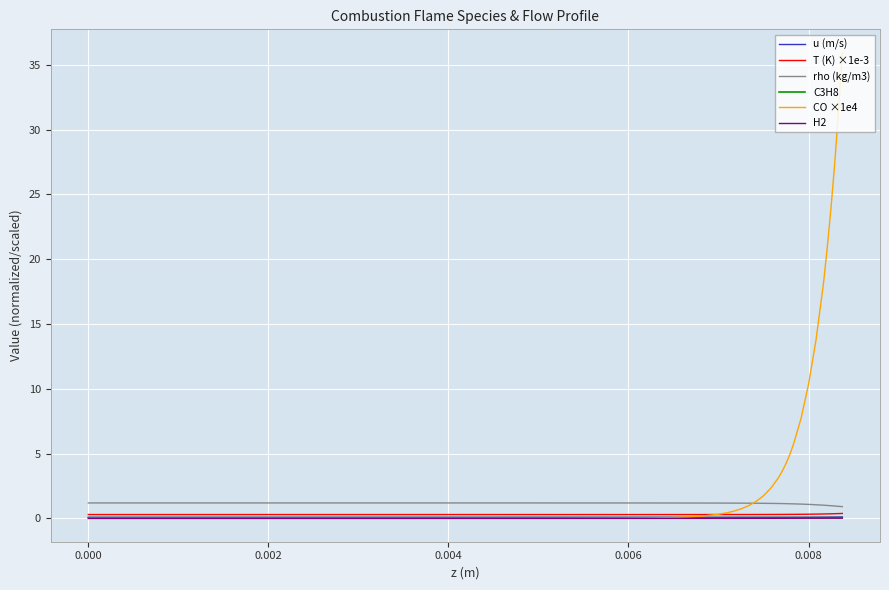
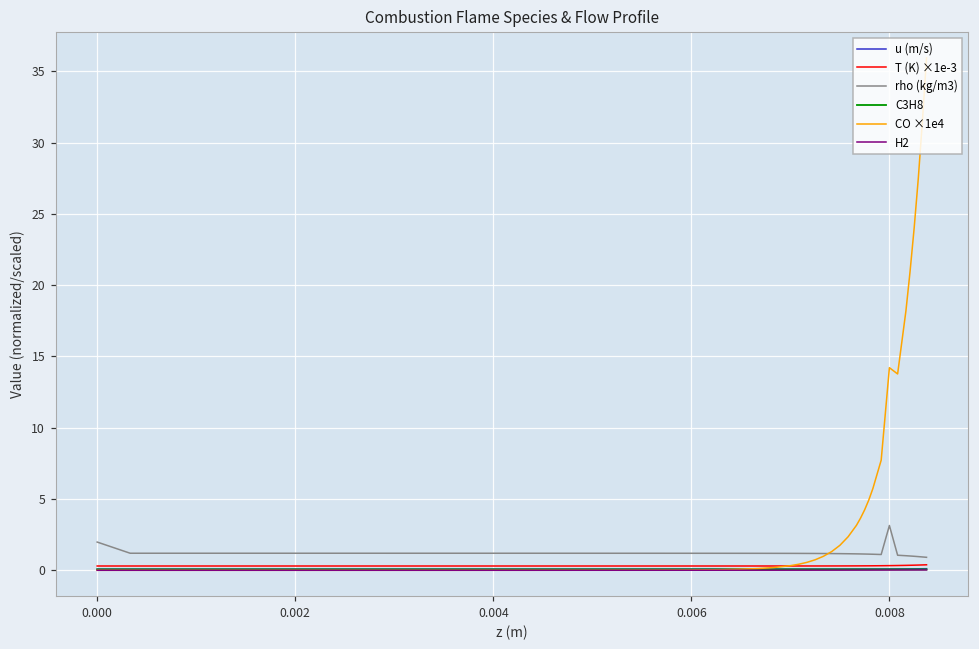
rho (kg/m3), 0.000: 1.2 -> 2.0
rho (kg/m3), 0.008: 1.1 -> 3.1
CO ×1e4, 0.008: 10.4 -> 14.2
